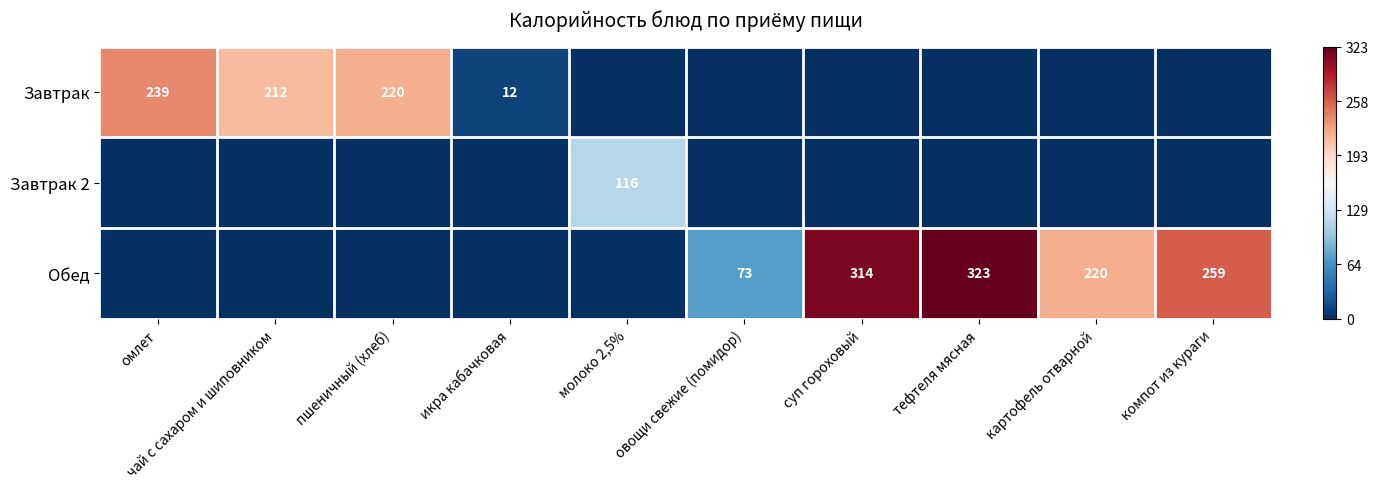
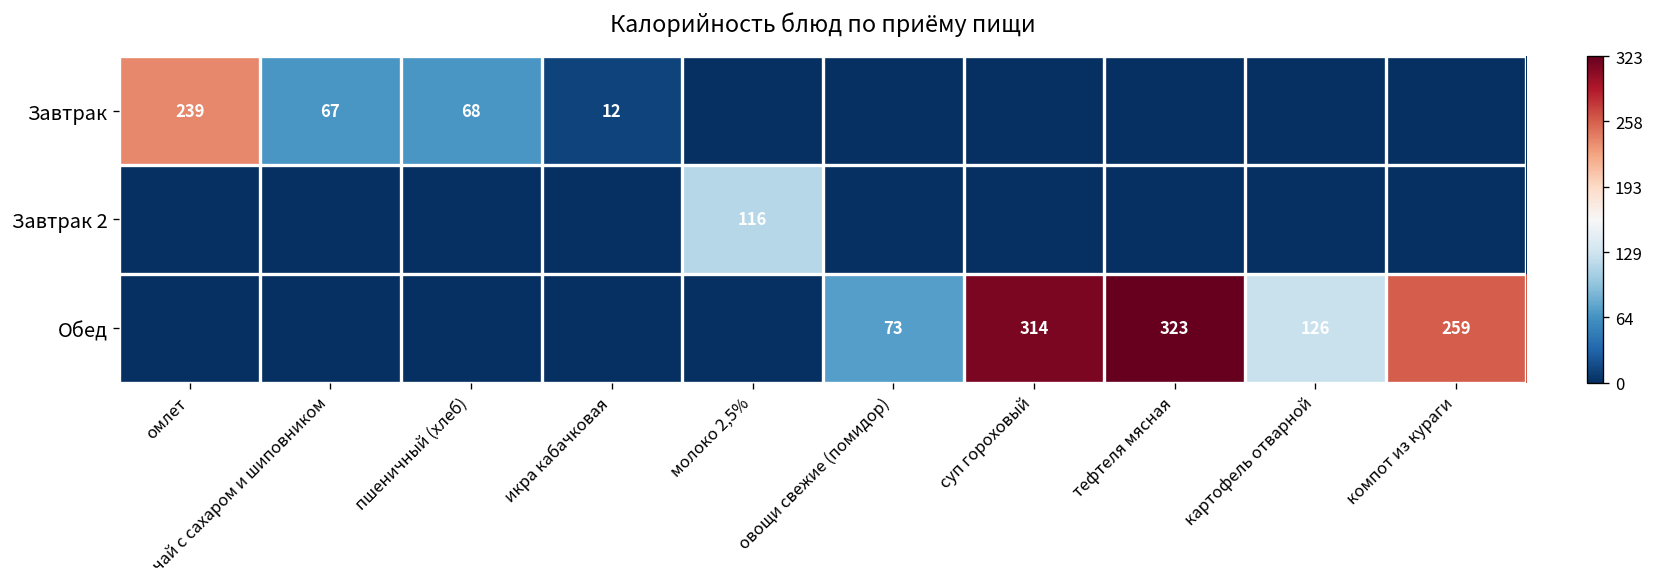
Завтрак, чай с сахаром и шиповником: 212 -> 67
Завтрак, пшеничный (хлеб): 220 -> 68
Обед, картофель отварной: 220 -> 126
